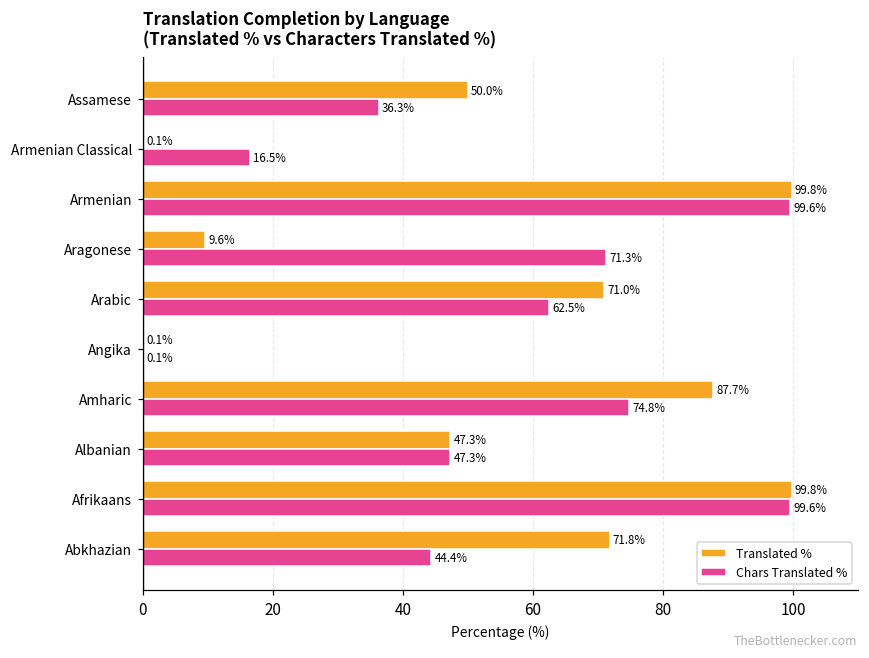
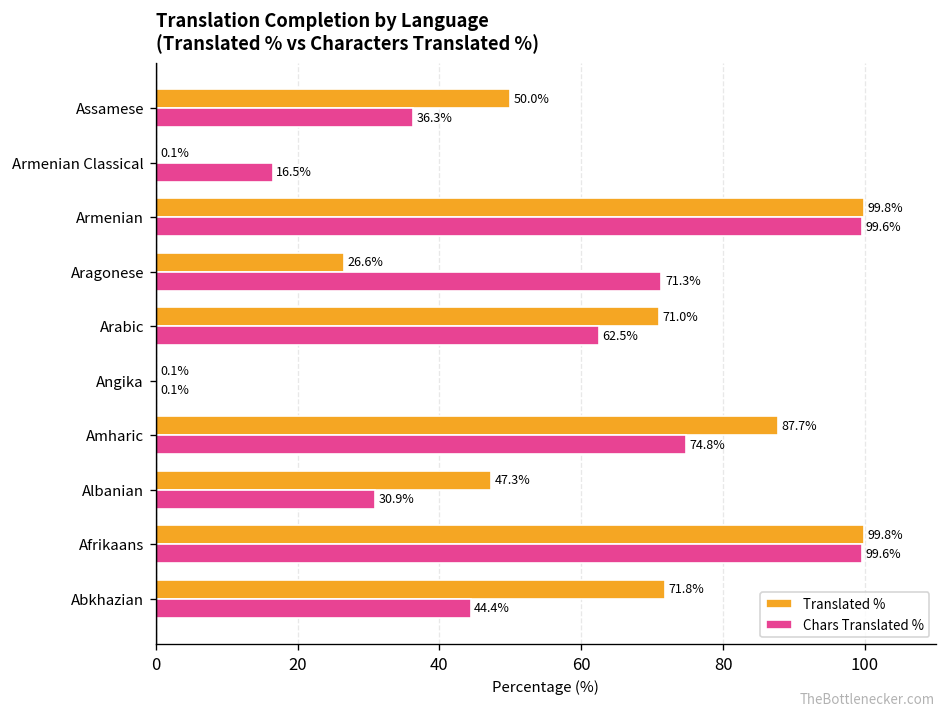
Translated %, Aragonese: 9.6% -> 26.6%
Chars Translated %, Albanian: 47.3% -> 30.9%
